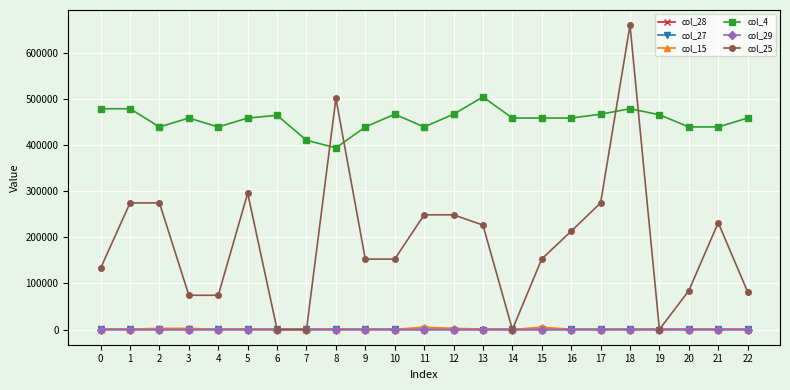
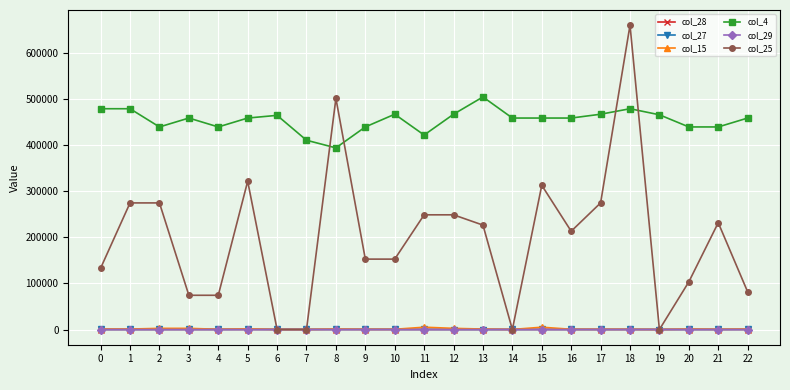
col_25, 5: 300000 -> 320000
col_4, 11: 440000 -> 420000
col_25, 15: 150000 -> 310000
col_25, 20: 80000 -> 100000
